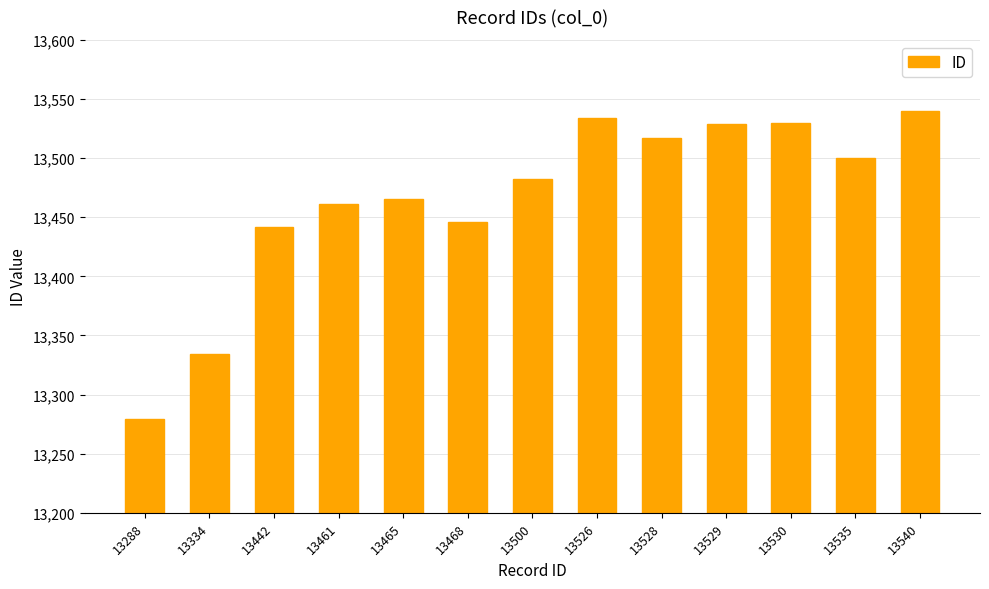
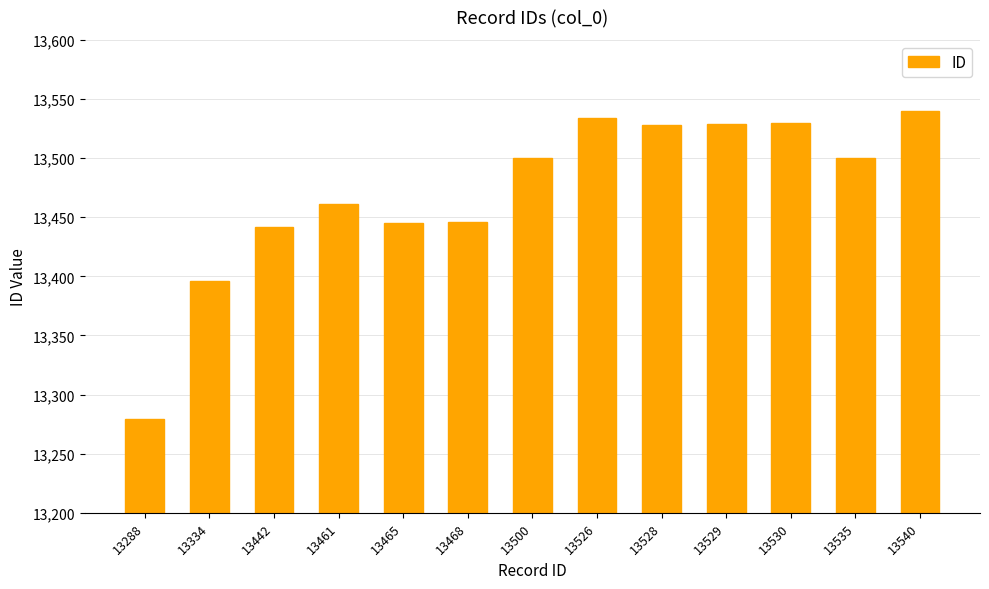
13334: 13,334 -> 13,396
13465: 13,465 -> 13,445
13500: 13,482 -> 13,500
13528: 13,517 -> 13,528
